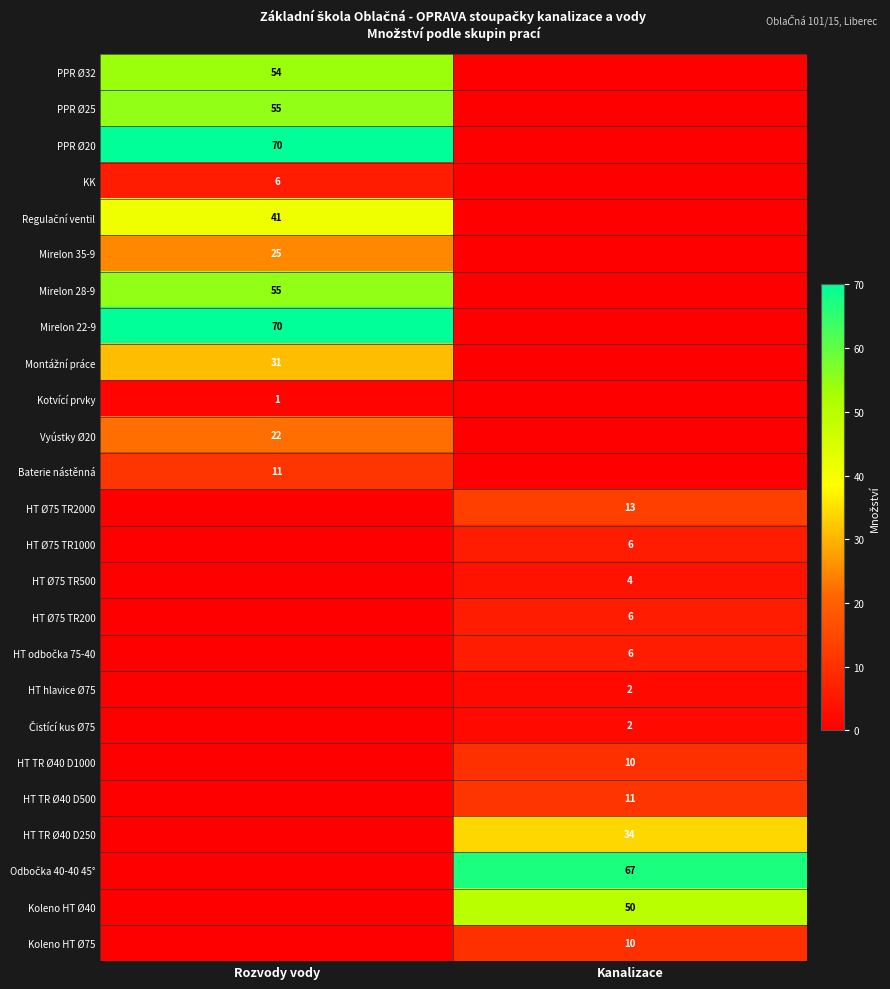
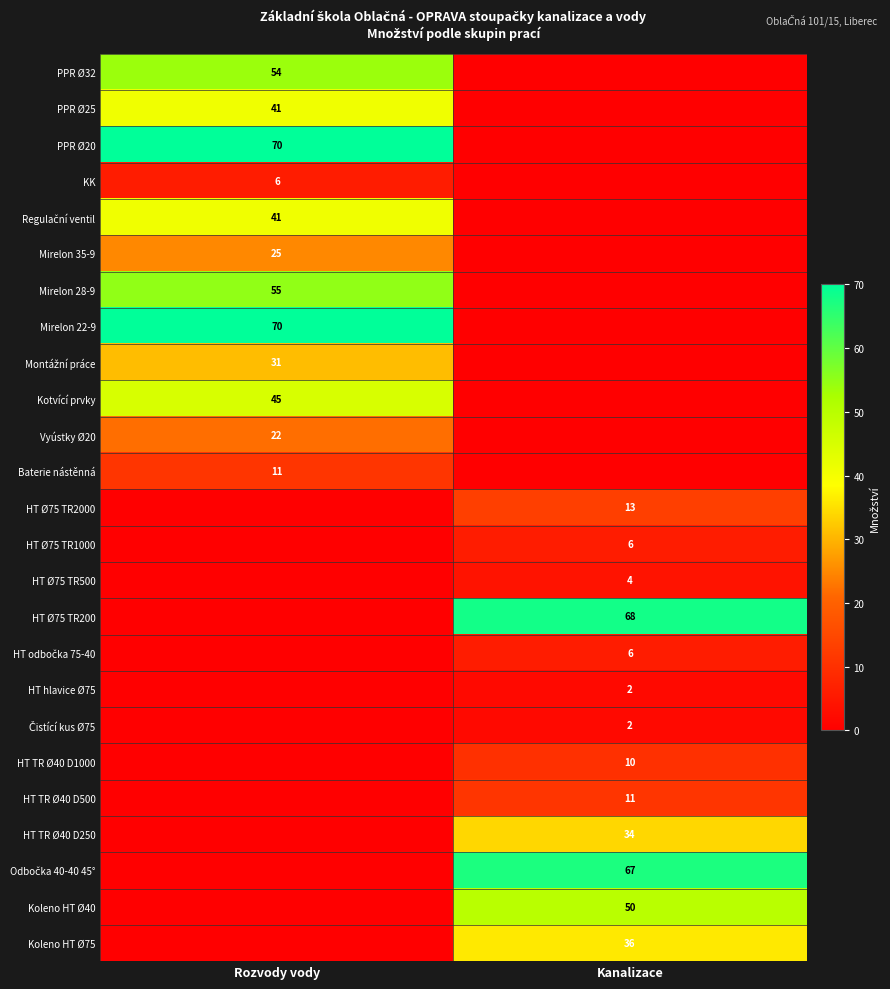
PPR Ø25, Rozvody vody: 55 -> 41
Kotvící prvky, Rozvody vody: 1 -> 45
HT Ø75 TR200, Kanalizace: 6 -> 68
Koleno HT Ø75, Kanalizace: 10 -> 36
